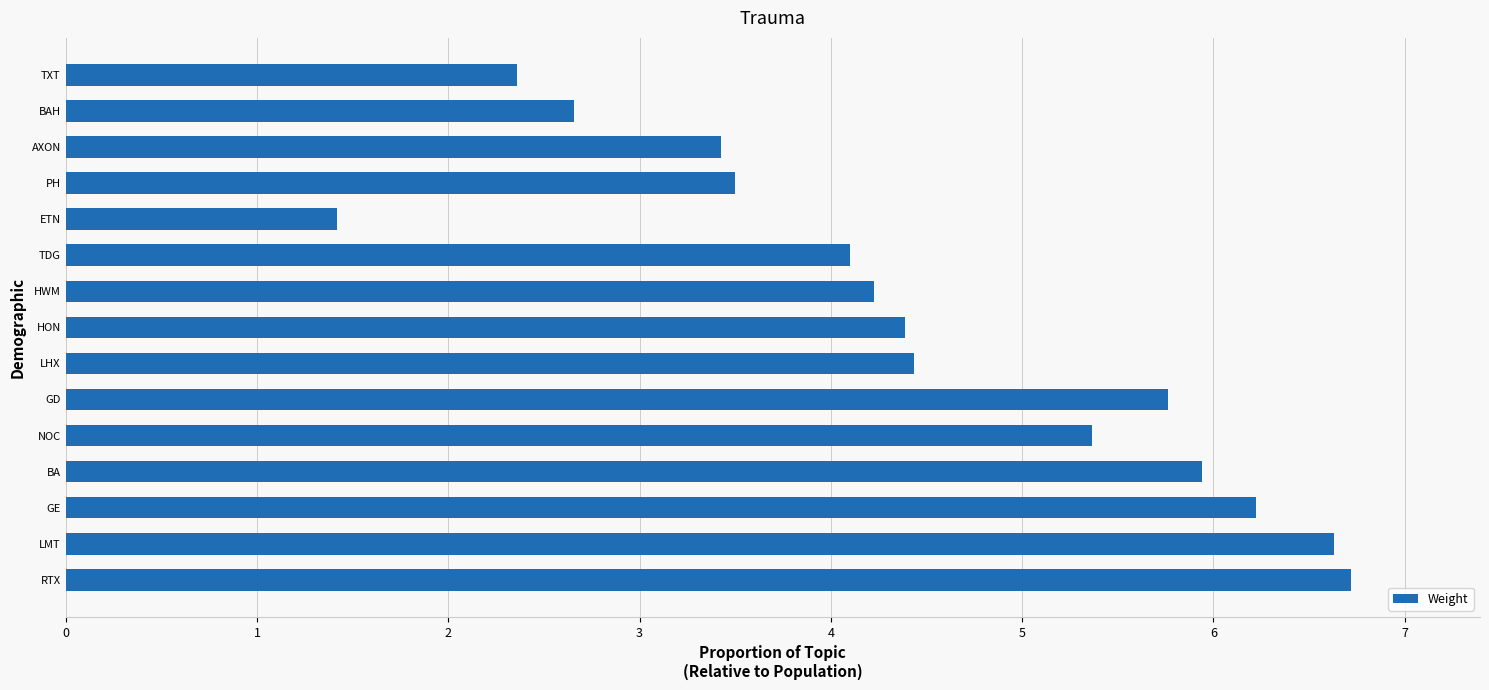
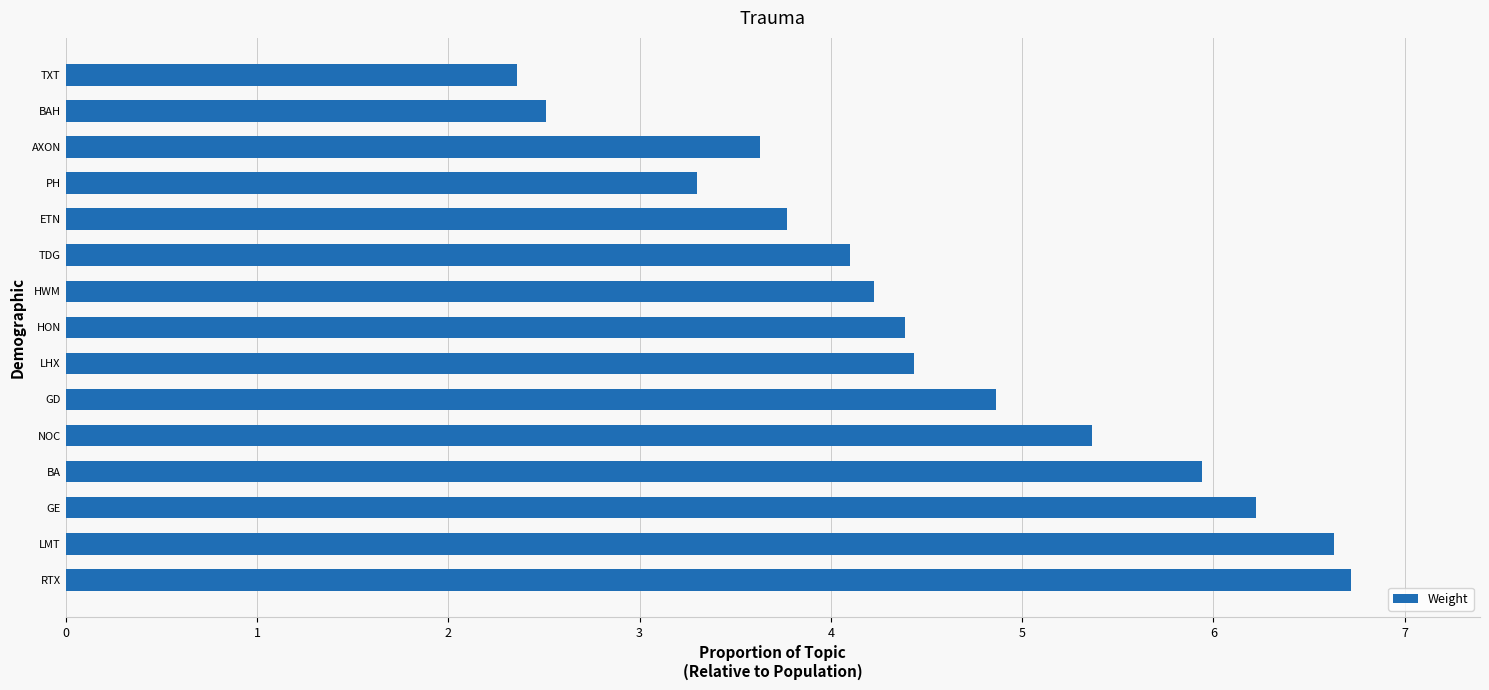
BAH: 2.66 -> 2.51
AXON: 3.43 -> 3.63
PH: 3.5 -> 3.3
ETN: 1.42 -> 3.77
GD: 5.76 -> 4.87
